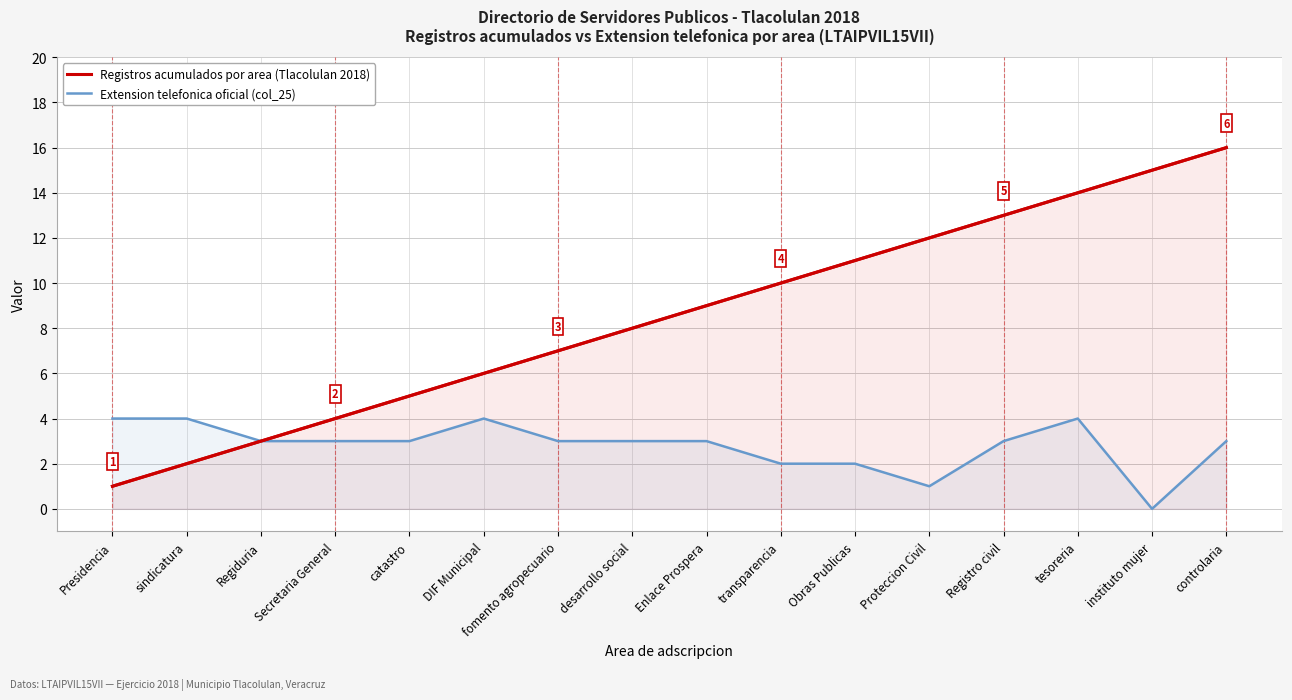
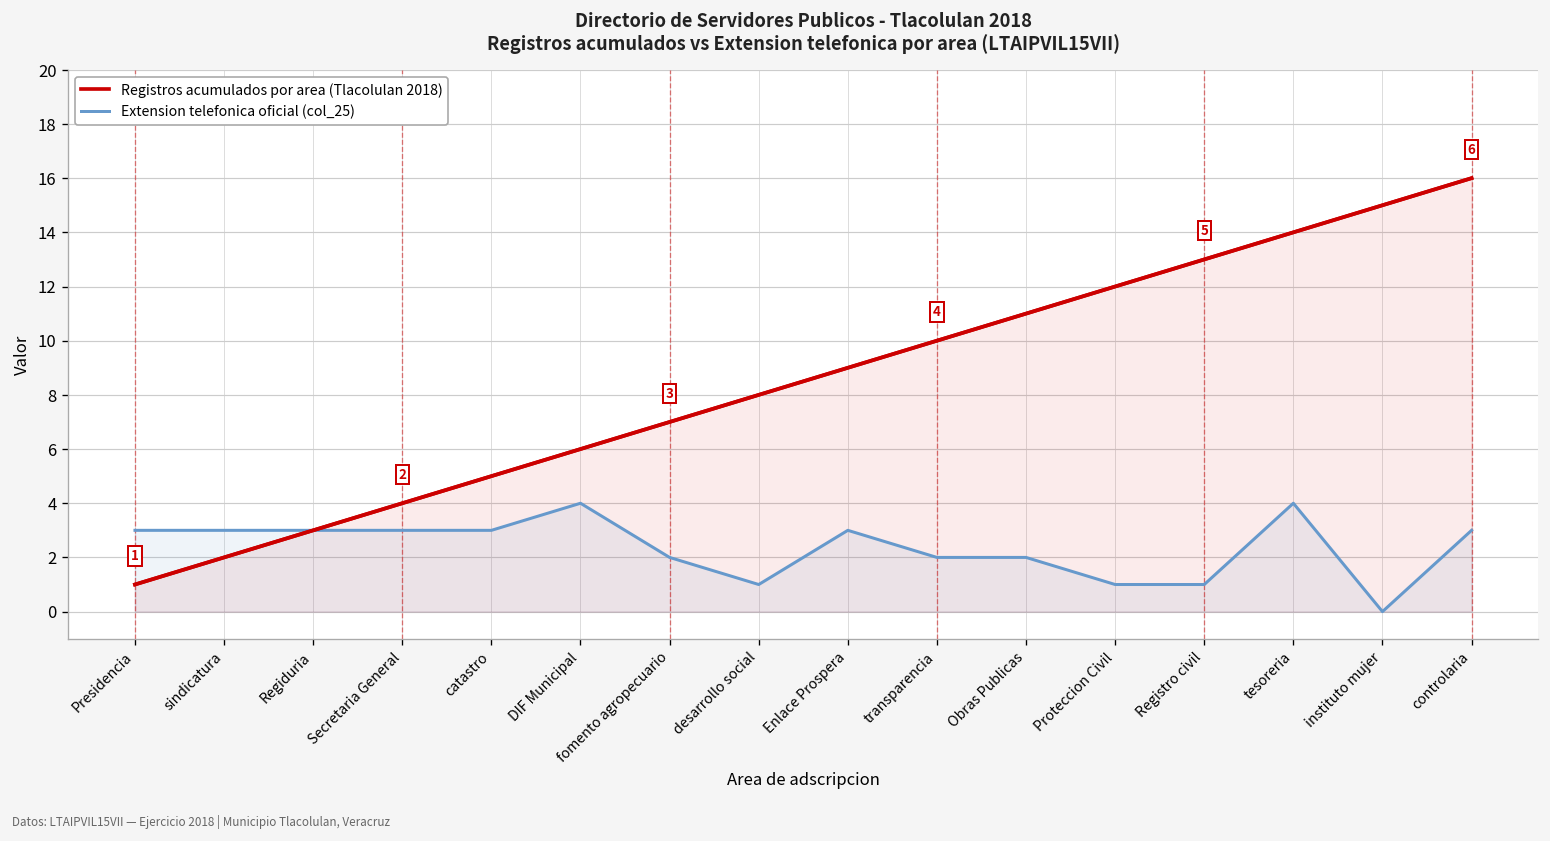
Extension telefonica oficial (col_25), Presidencia: 4 -> 3
Extension telefonica oficial (col_25), sindicatura: 4 -> 3
Extension telefonica oficial (col_25), fomento agropecuario: 3 -> 2
Extension telefonica oficial (col_25), desarrollo social: 3 -> 1
Extension telefonica oficial (col_25), Registro civil: 3 -> 1
